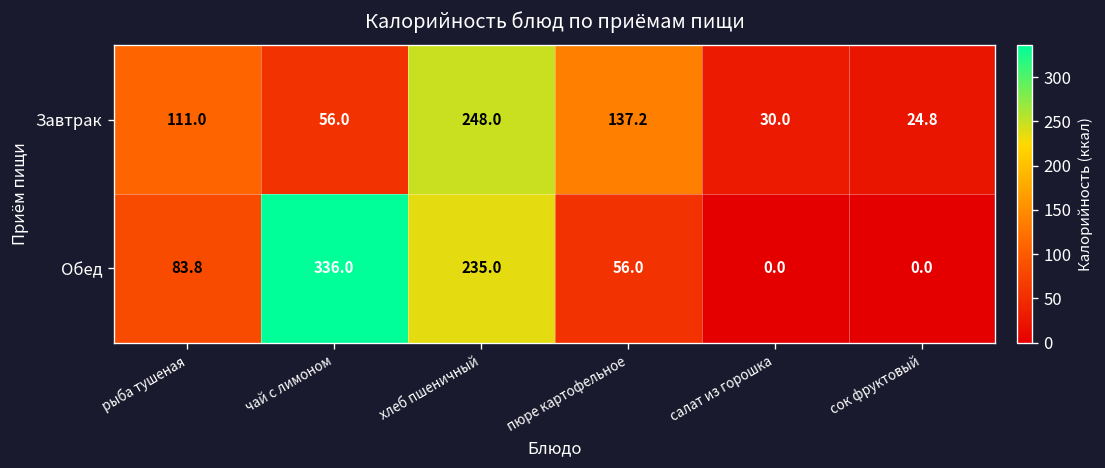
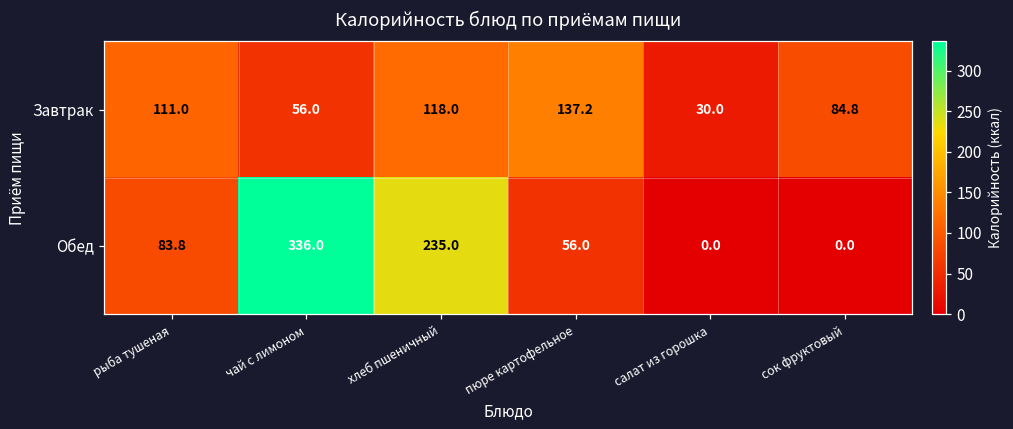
Завтрак, хлеб пшеничный: 248.0 -> 118.0
Завтрак, сок фруктовый: 24.8 -> 84.8
